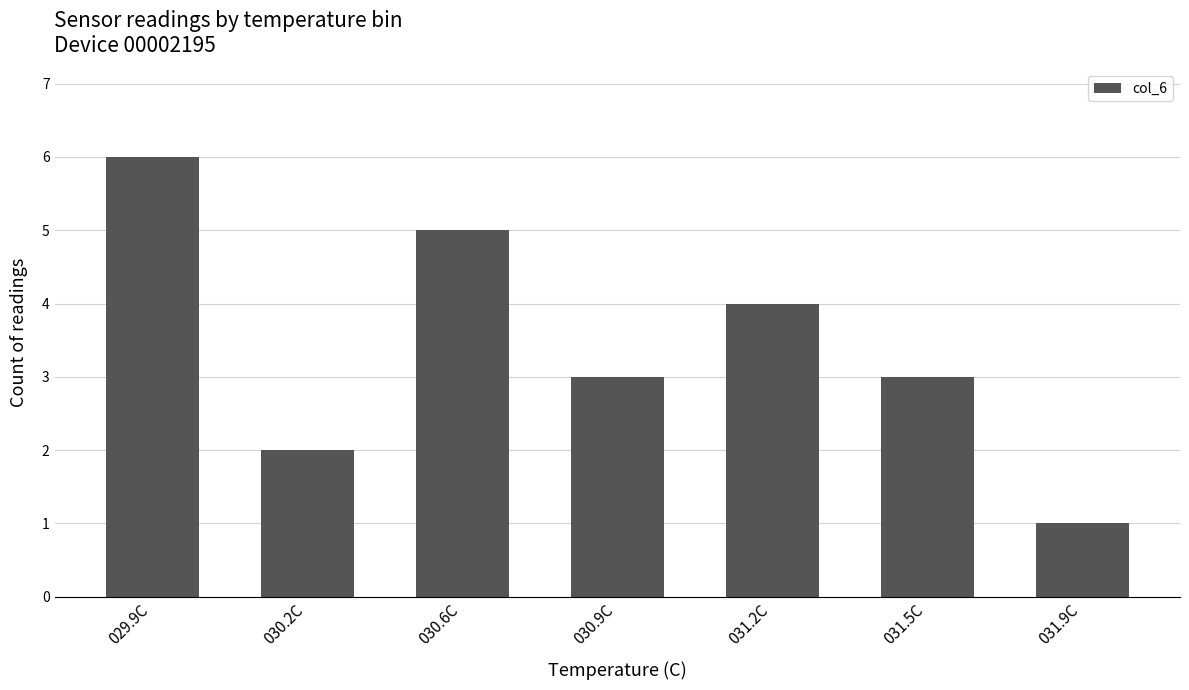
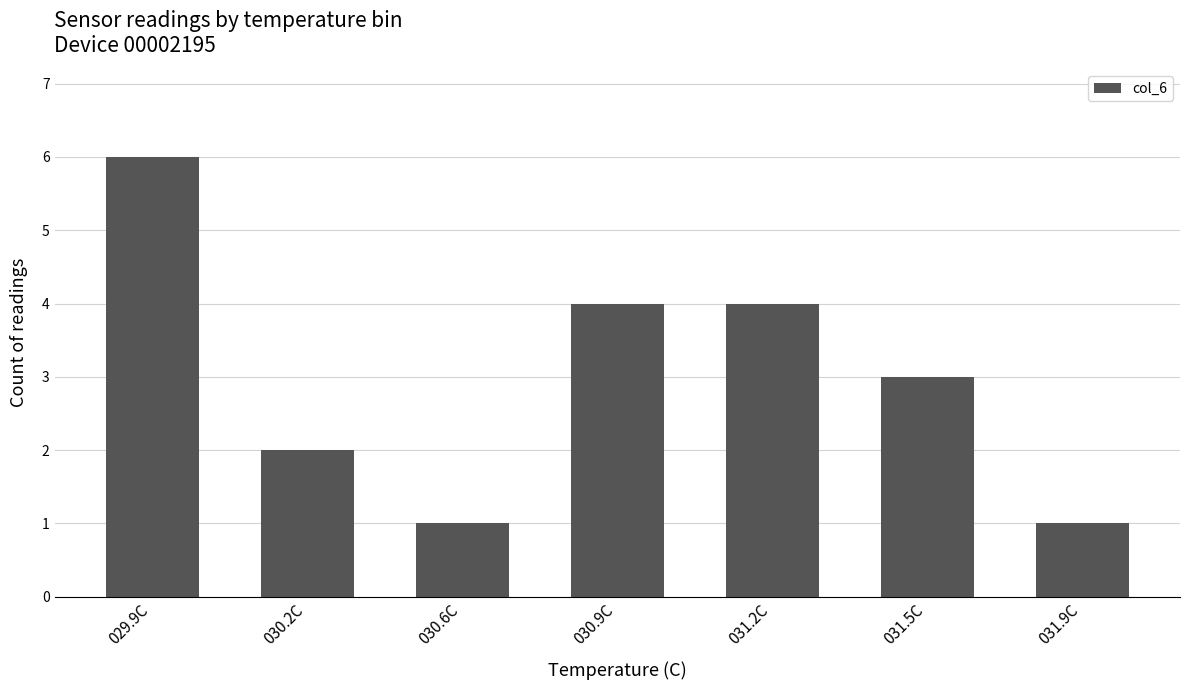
030.6C: 5 -> 1
030.9C: 3 -> 4
